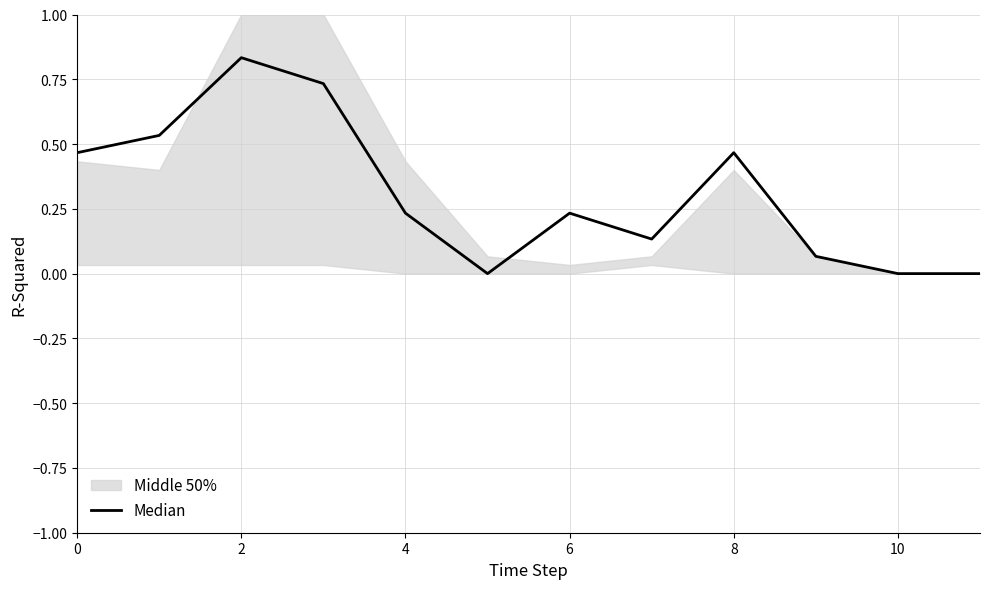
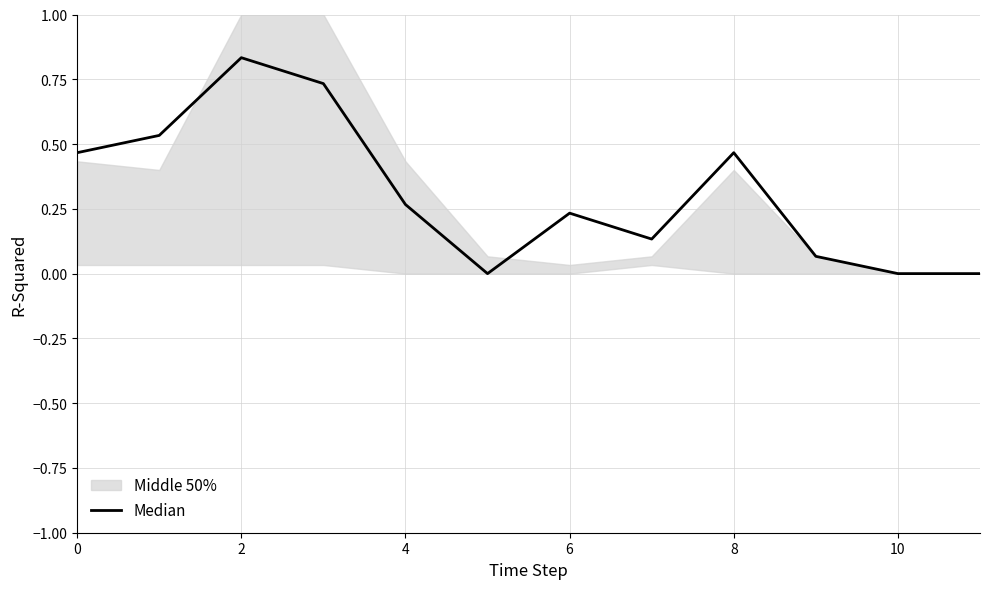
Median, 4: 0.23 -> 0.27
